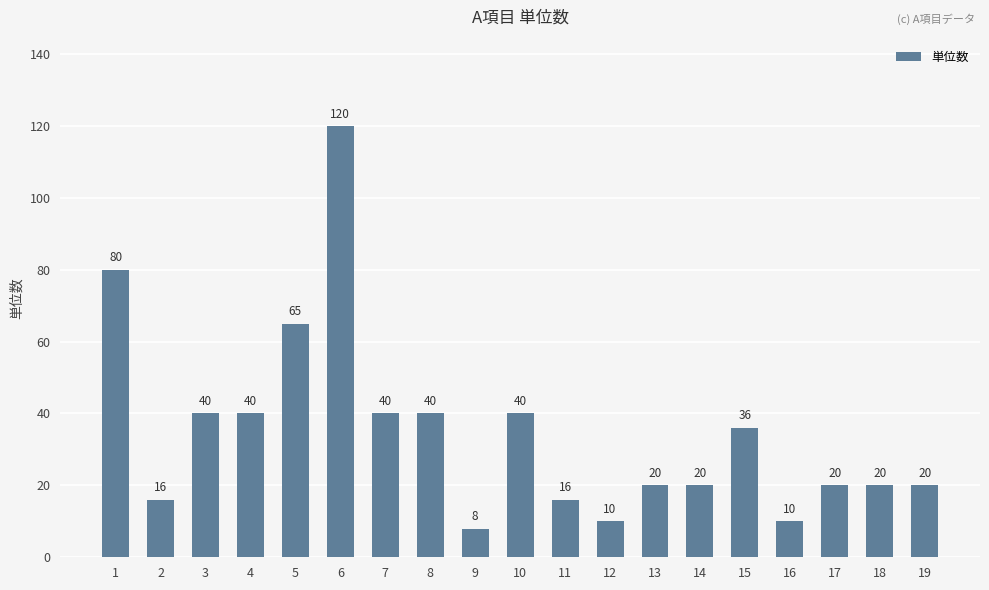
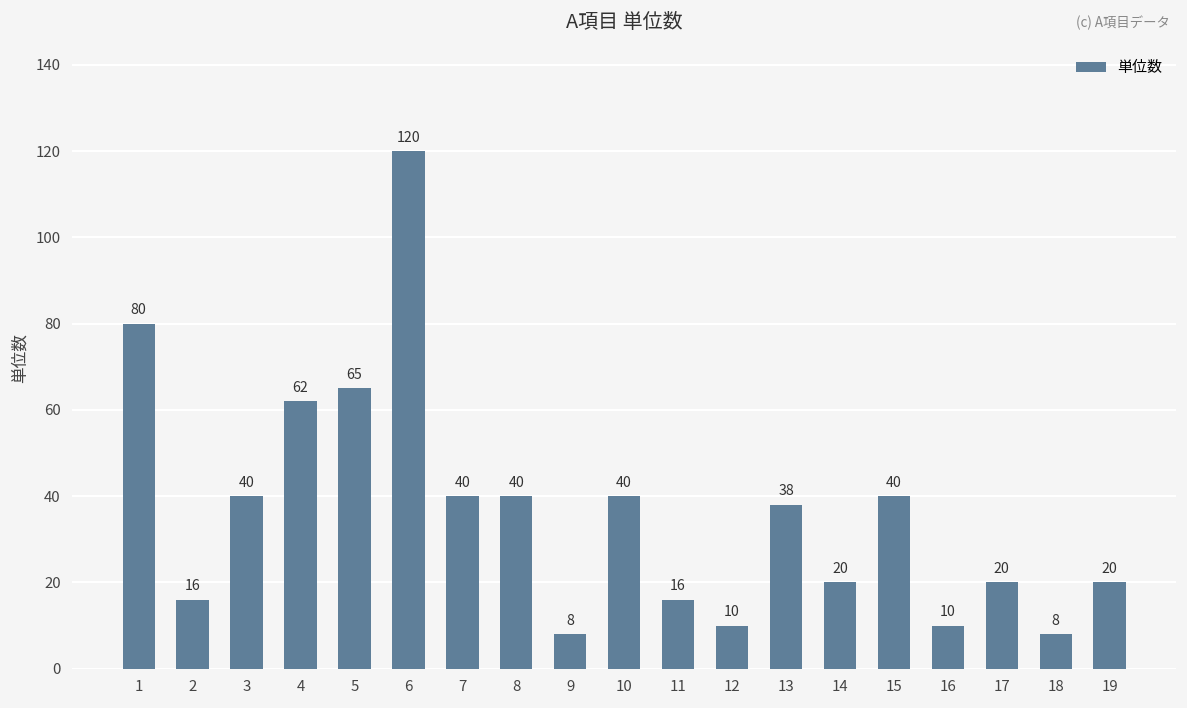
4: 40 -> 62
13: 20 -> 38
15: 36 -> 40
18: 20 -> 8
